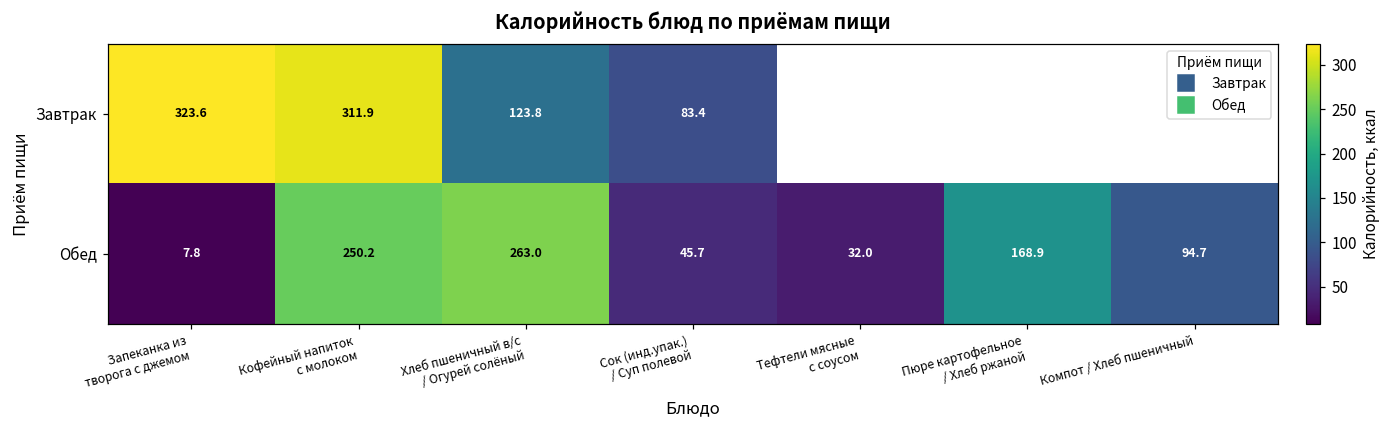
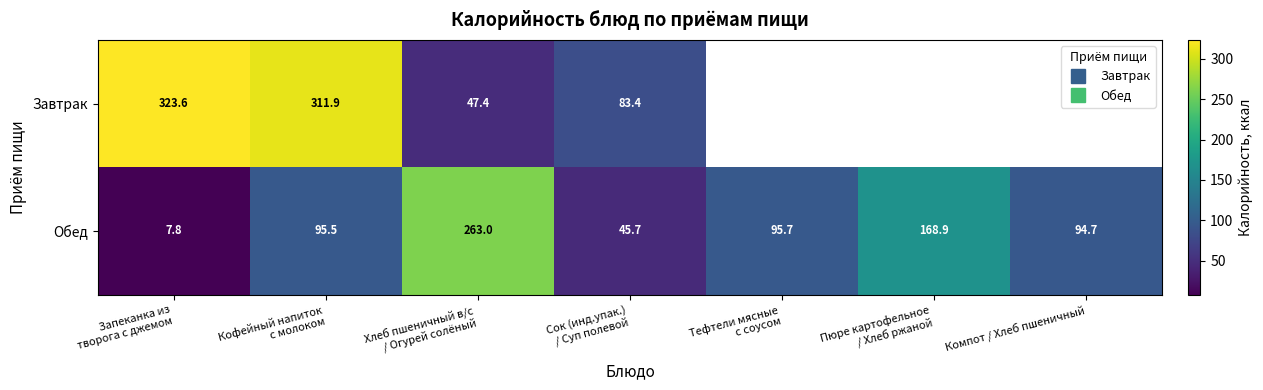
Завтрак, Хлеб пшеничный в/с / Огурей солёный: 123.8 -> 47.4
Обед, Кофейный напиток с молоком: 250.2 -> 95.5
Обед, Тефтели мясные с соусом: 32.0 -> 95.7
